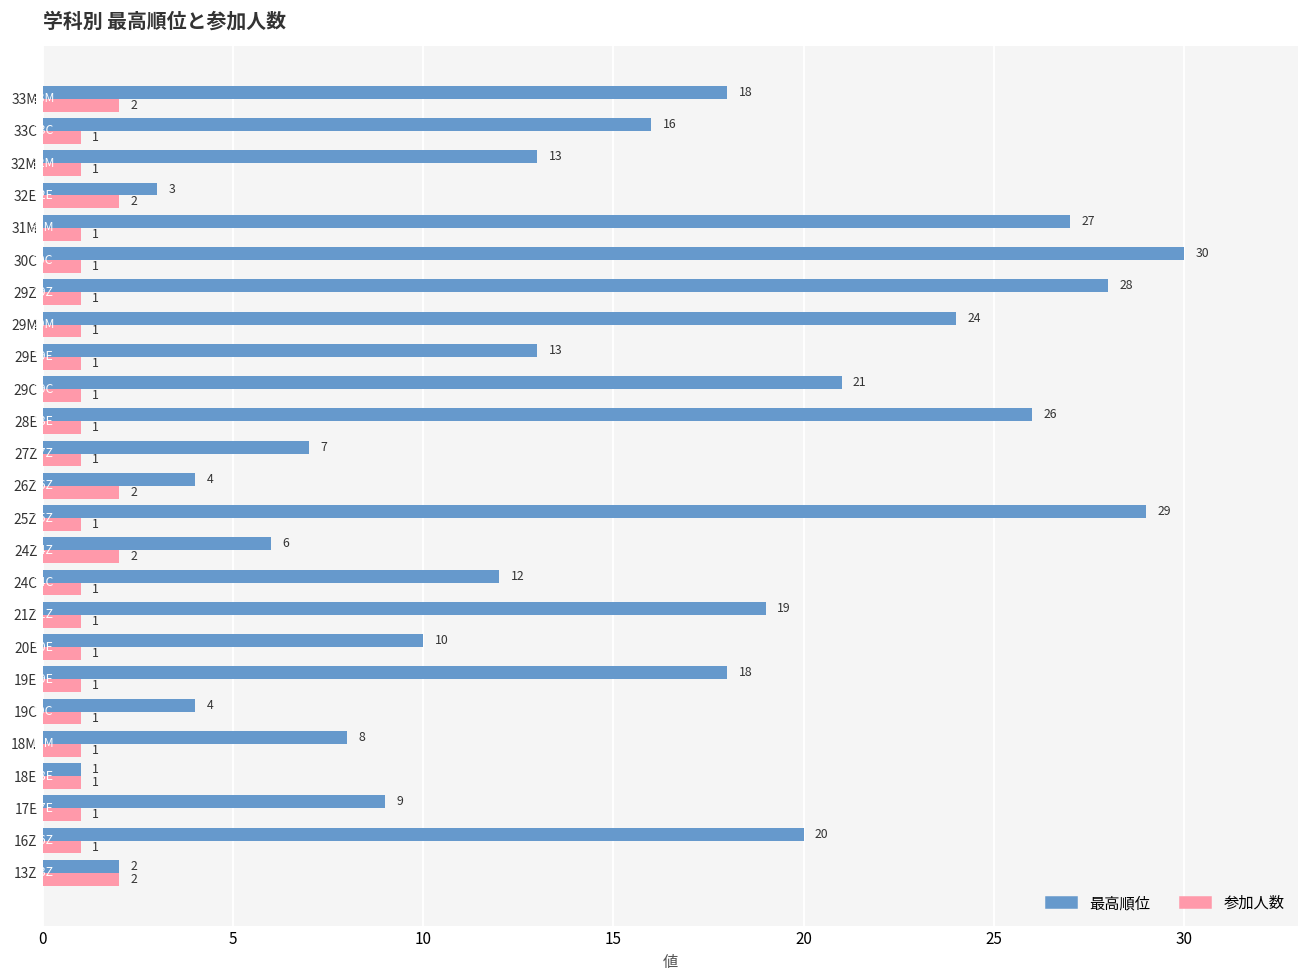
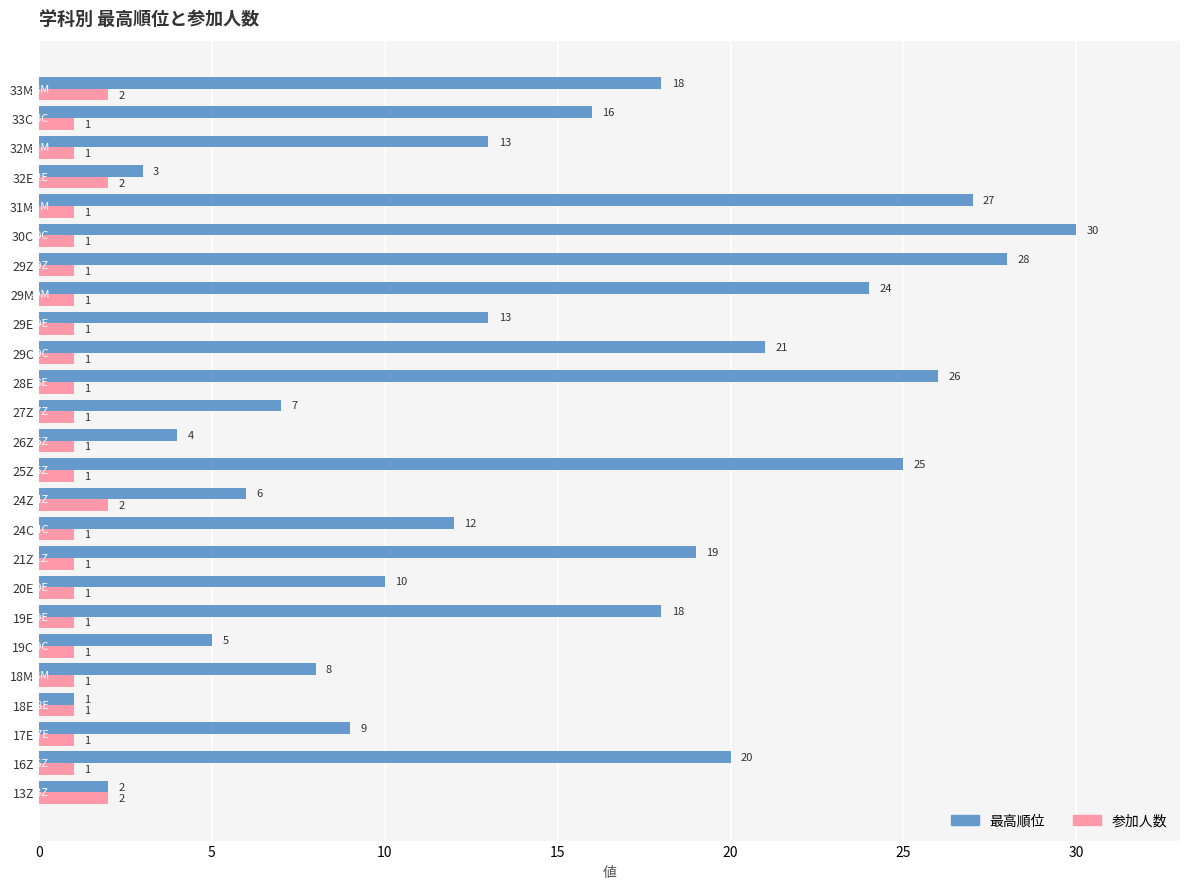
参加人数, 26Z: 2 -> 1
最高順位, 25Z: 29 -> 25
最高順位, 19C: 4 -> 5
